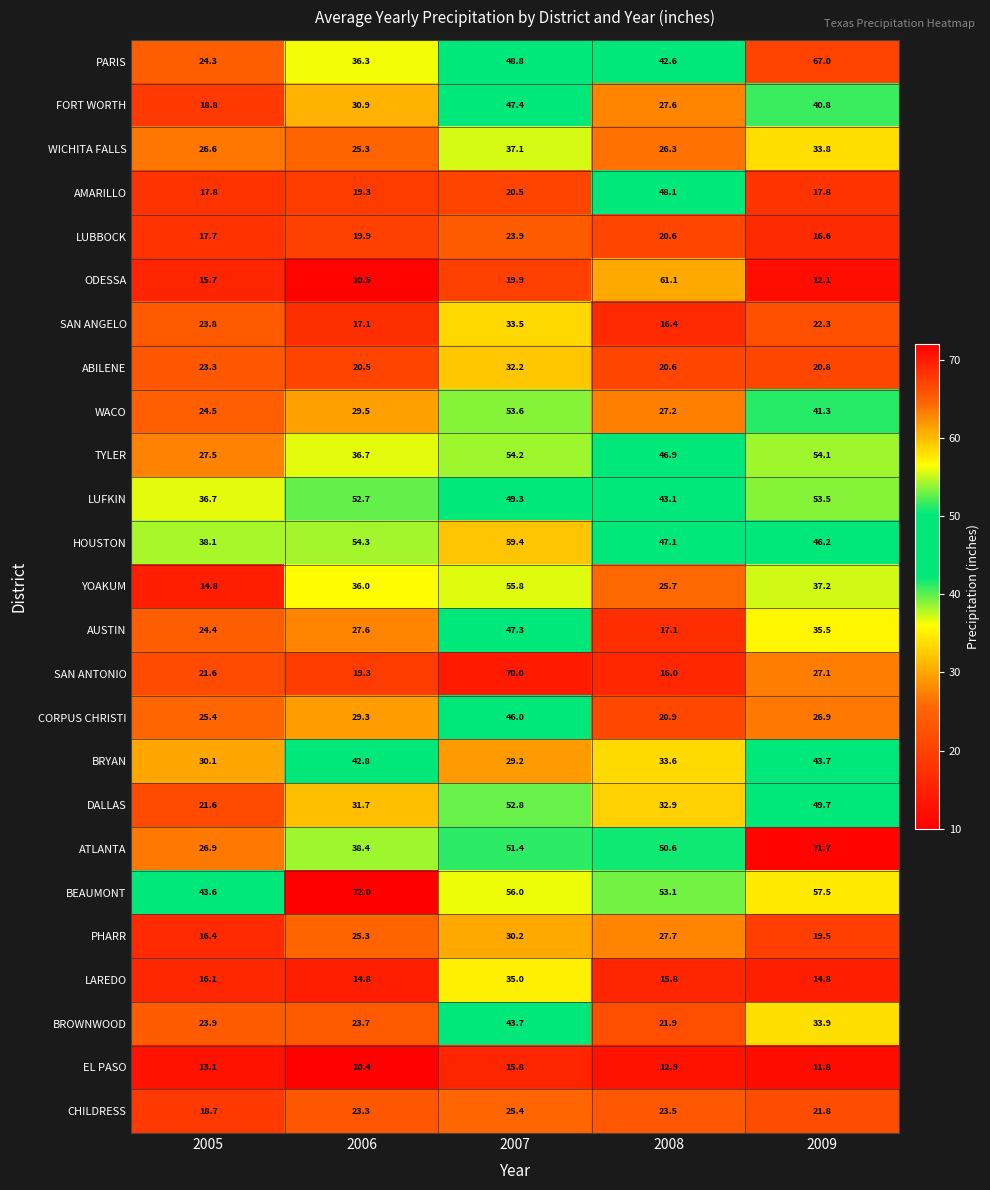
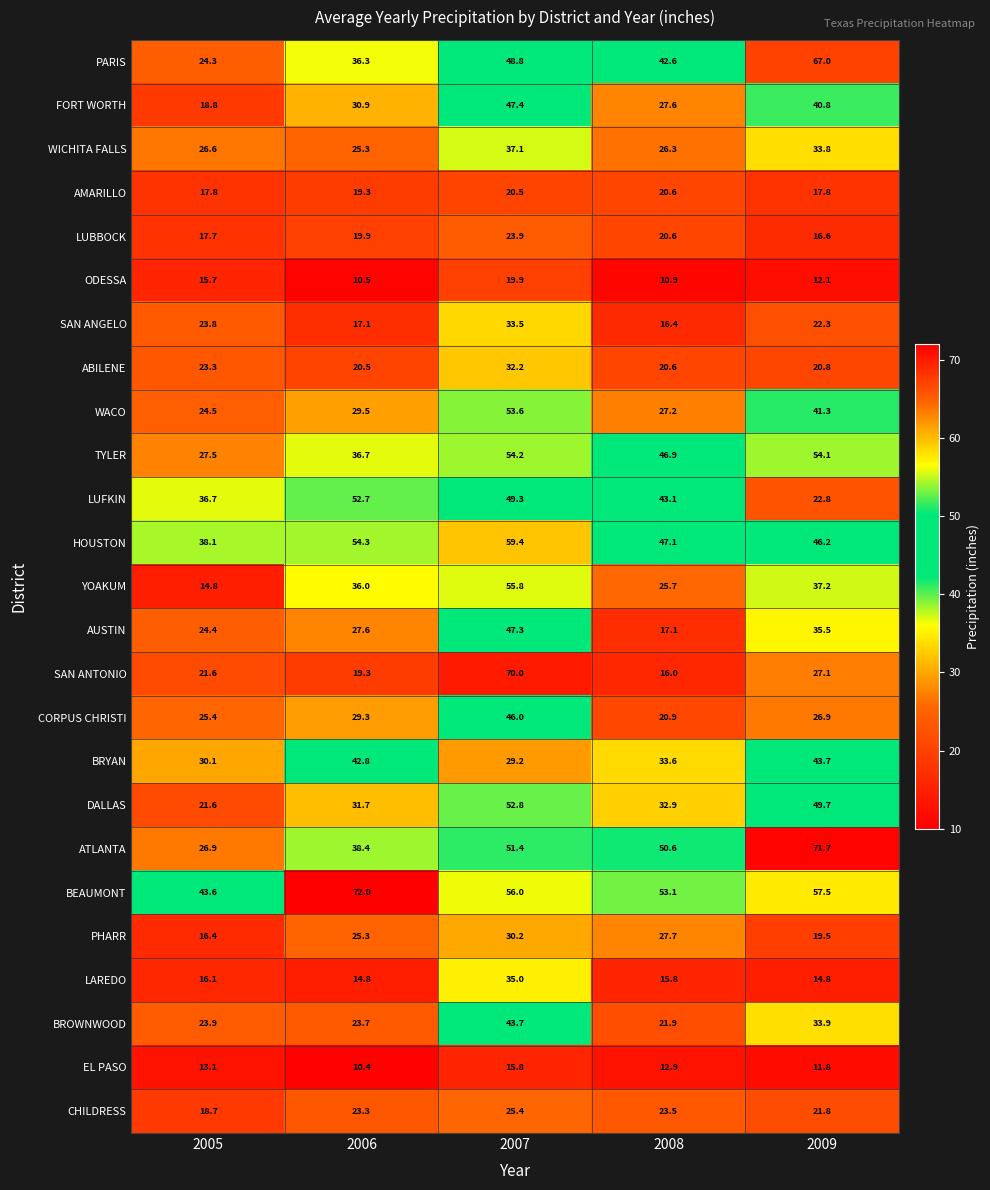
AMARILLO, 2008: 48.1 -> 20.6
ODESSA, 2008: 61.1 -> 10.9
LUFKIN, 2009: 53.5 -> 22.8
